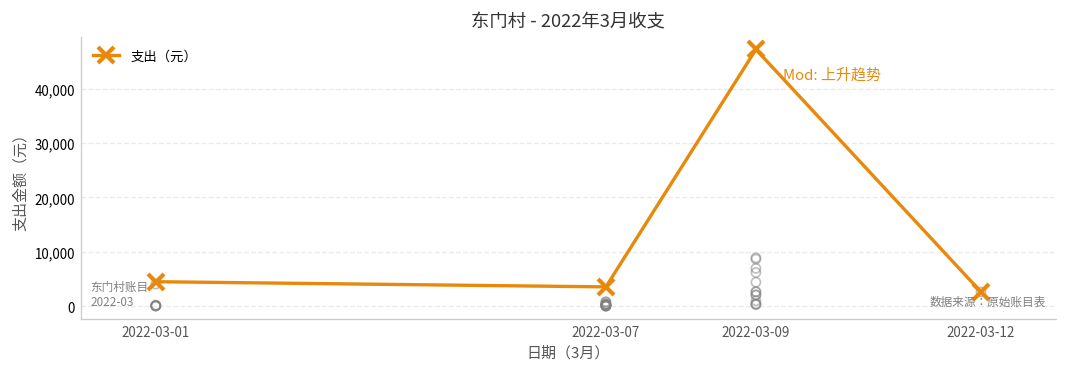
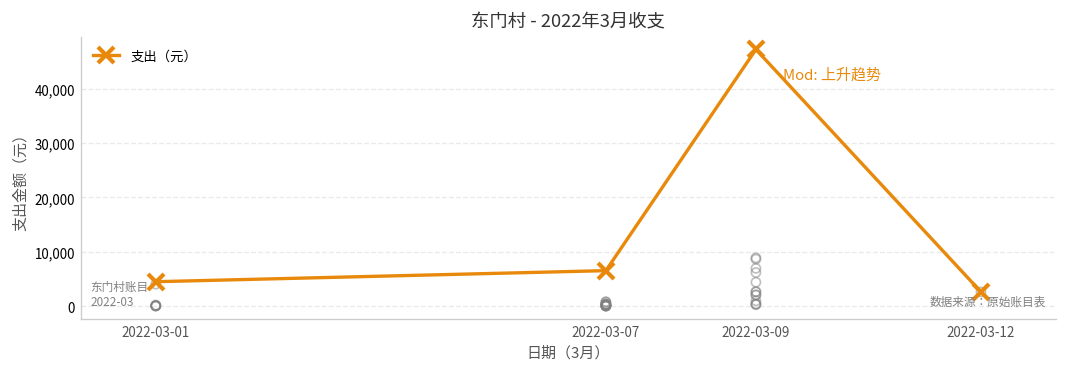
支出（元）, 2022-03-07: 4,000 -> 7,000
